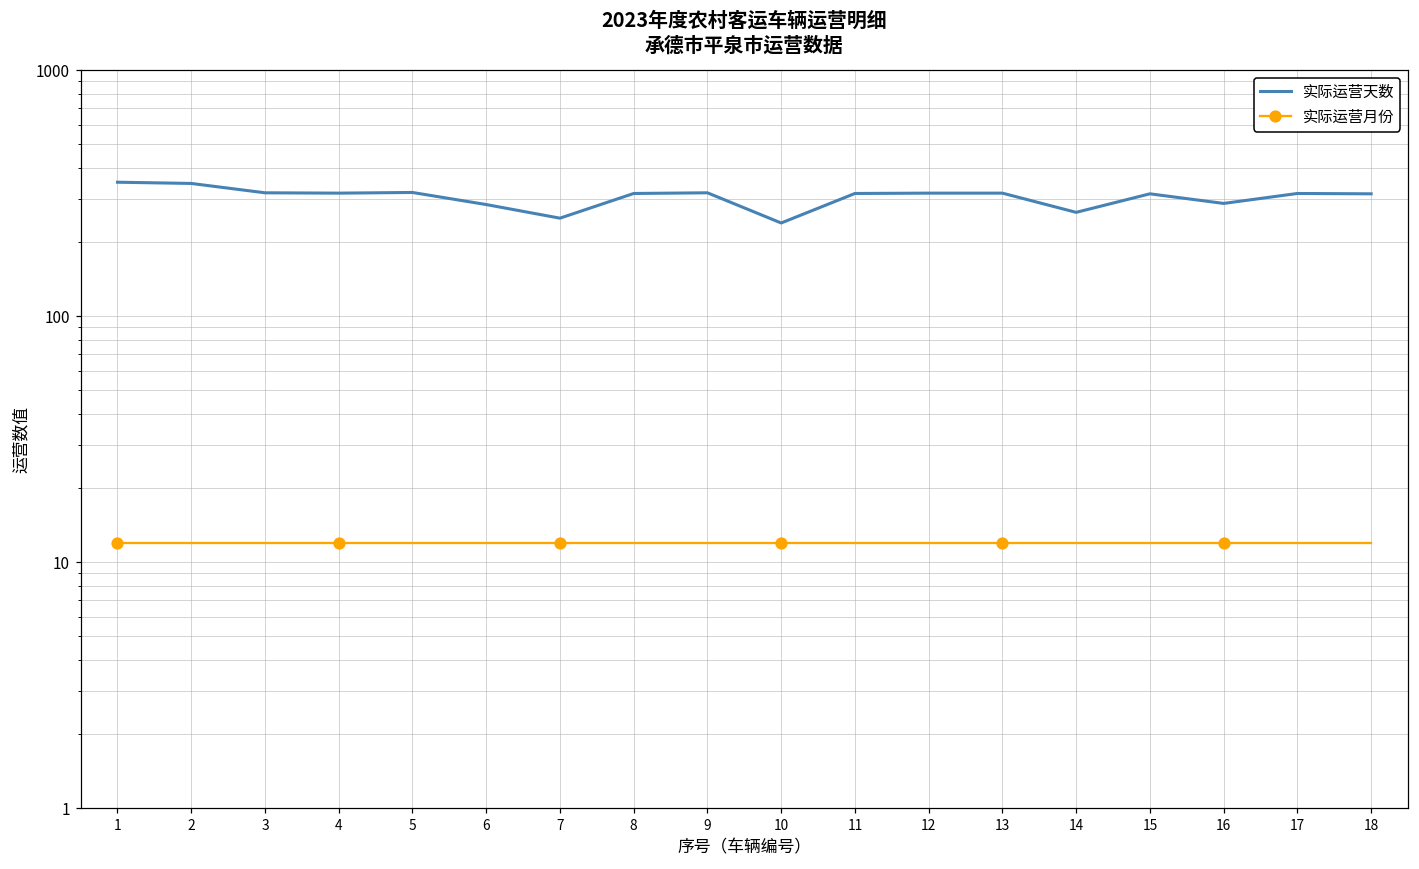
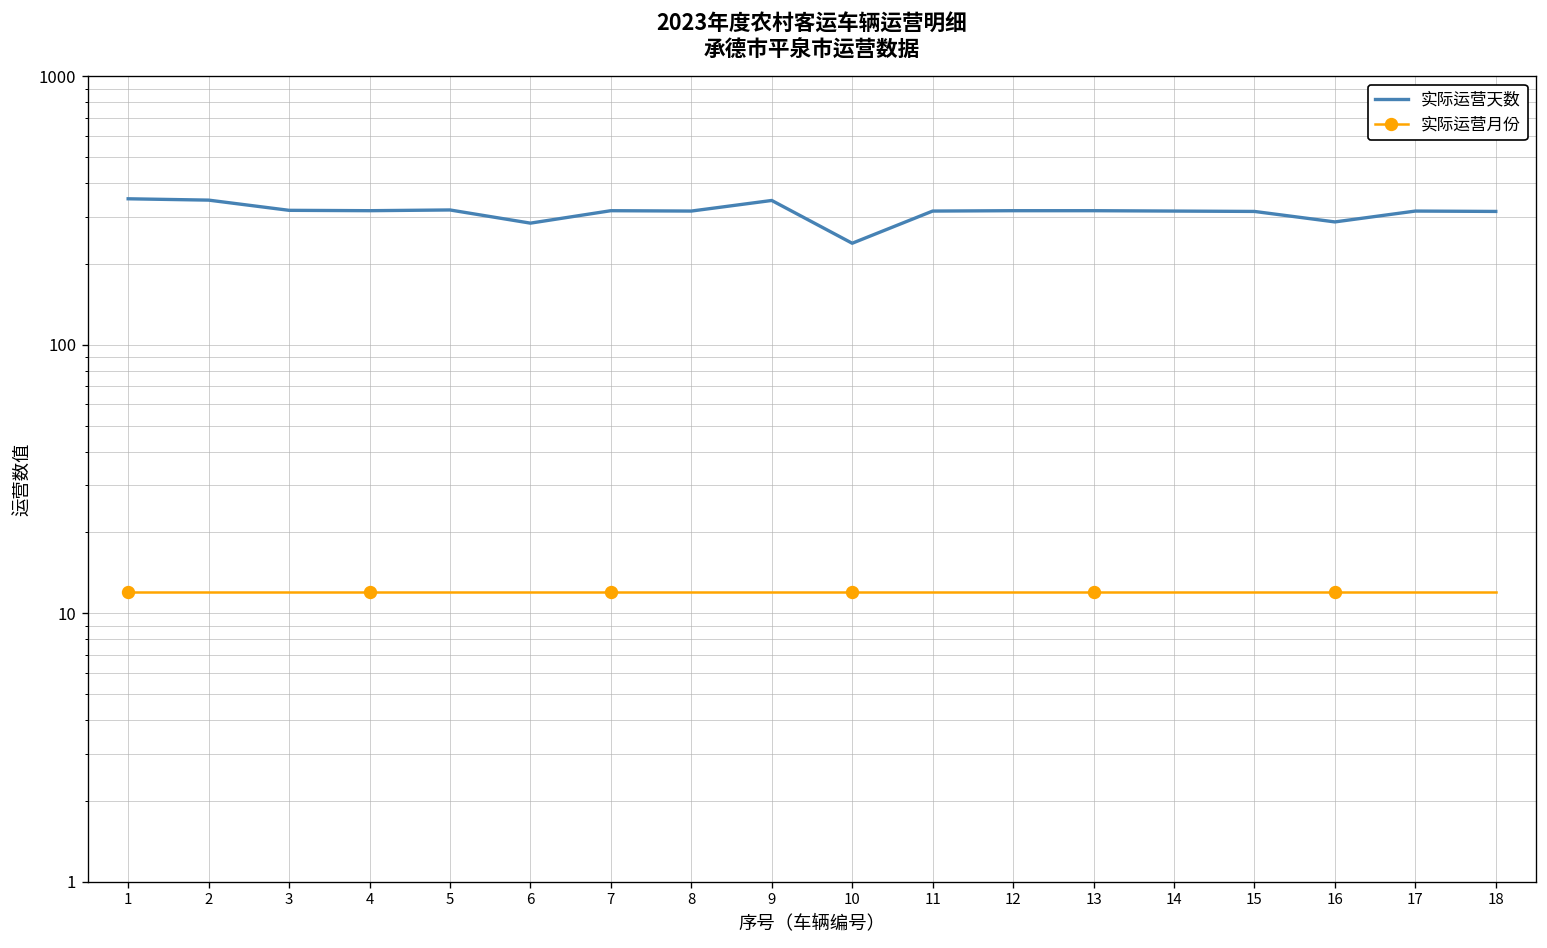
实际运营天数, 7: 250 -> 320
实际运营天数, 9: 320 -> 350
实际运营天数, 14: 260 -> 320
